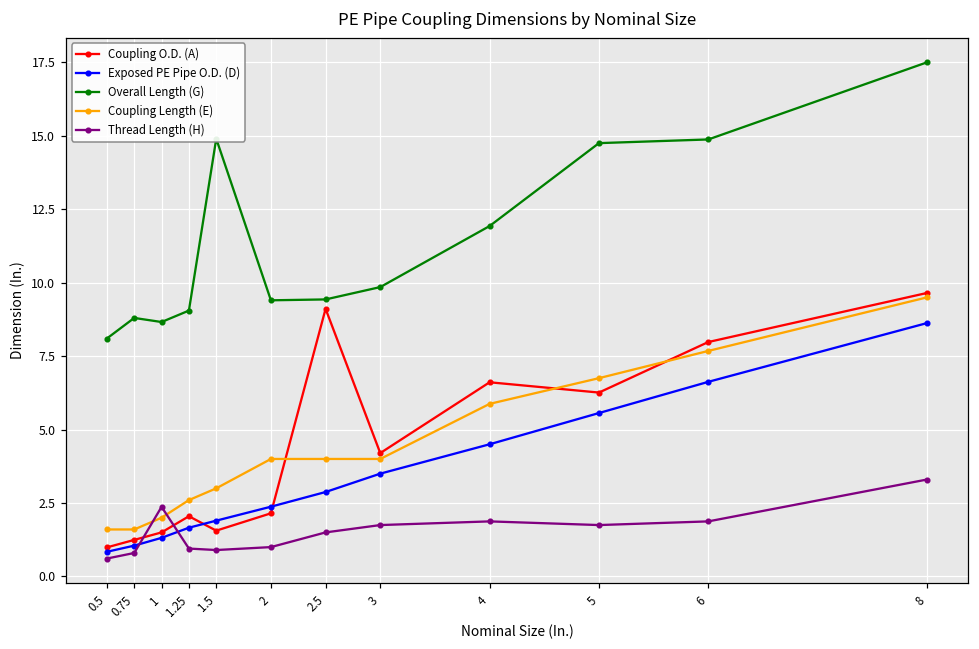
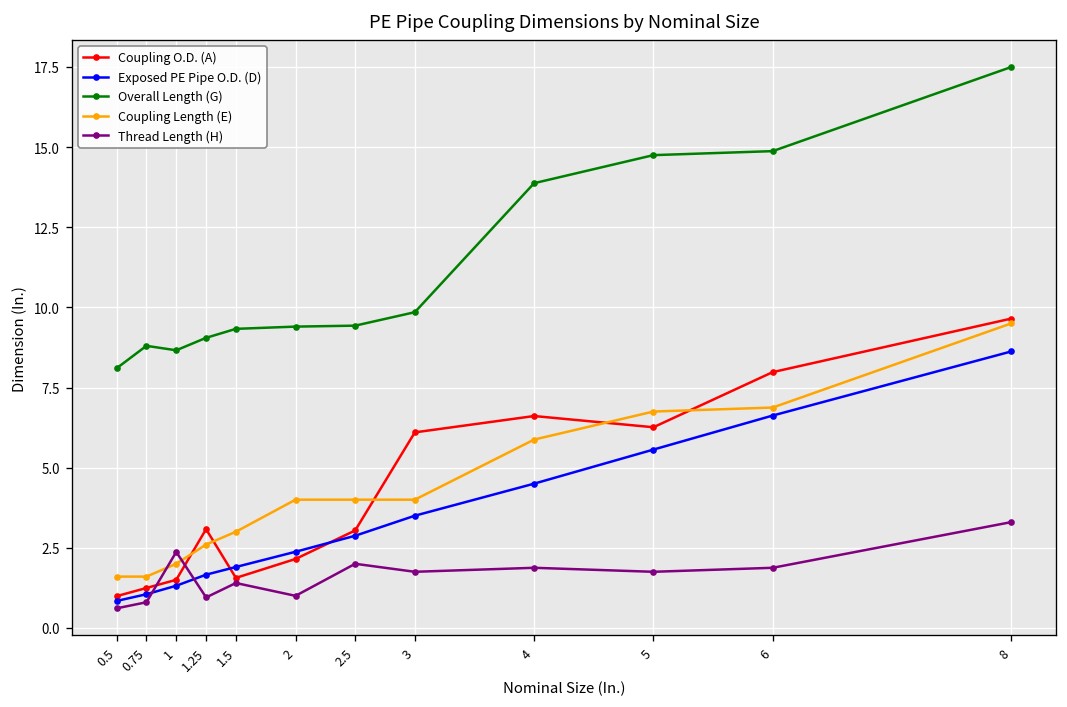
Coupling O.D. (A), 1.25: 2.1 -> 3.1
Overall Length (G), 1.5: 14.9 -> 9.3
Thread Length (H), 1.5: 0.9 -> 1.4
Coupling O.D. (A), 2.5: 9.1 -> 3.0
Thread Length (H), 2.5: 1.5 -> 2.0
Coupling O.D. (A), 3: 4.2 -> 6.1
Overall Length (G), 4: 11.9 -> 13.9
Coupling Length (E), 6: 7.7 -> 6.9
